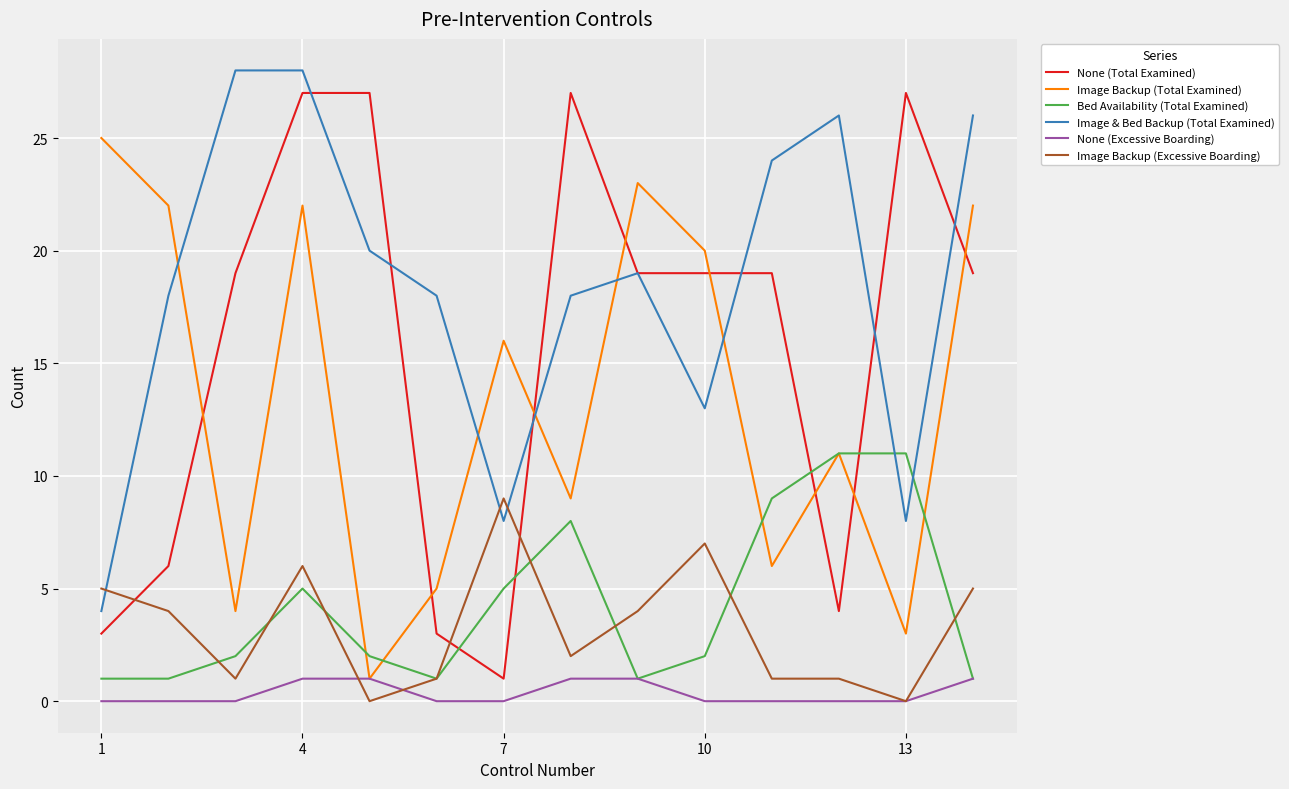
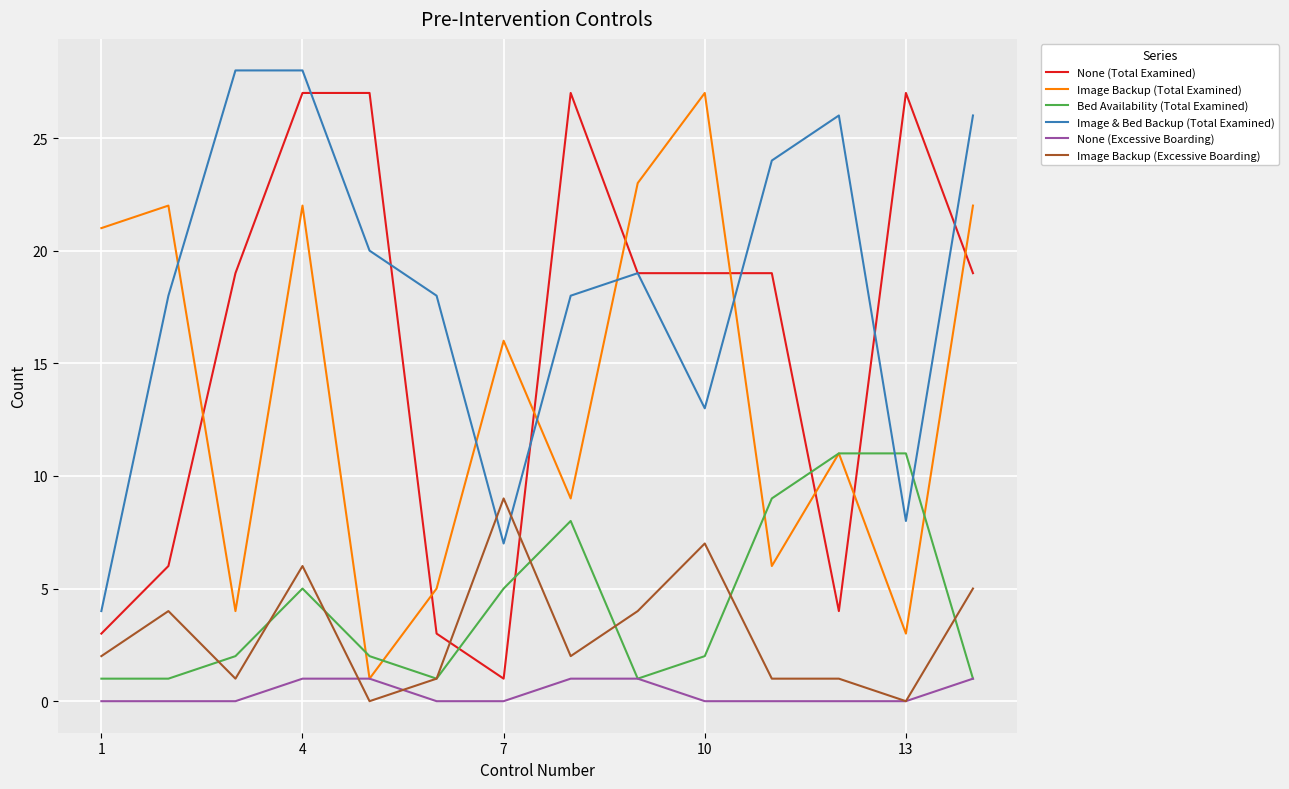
Image Backup (Total Examined), 1: 25 -> 21
Image Backup (Excessive Boarding), 1: 5 -> 2
Image & Bed Backup (Total Examined), 7: 8 -> 7
Image Backup (Total Examined), 10: 20 -> 27
